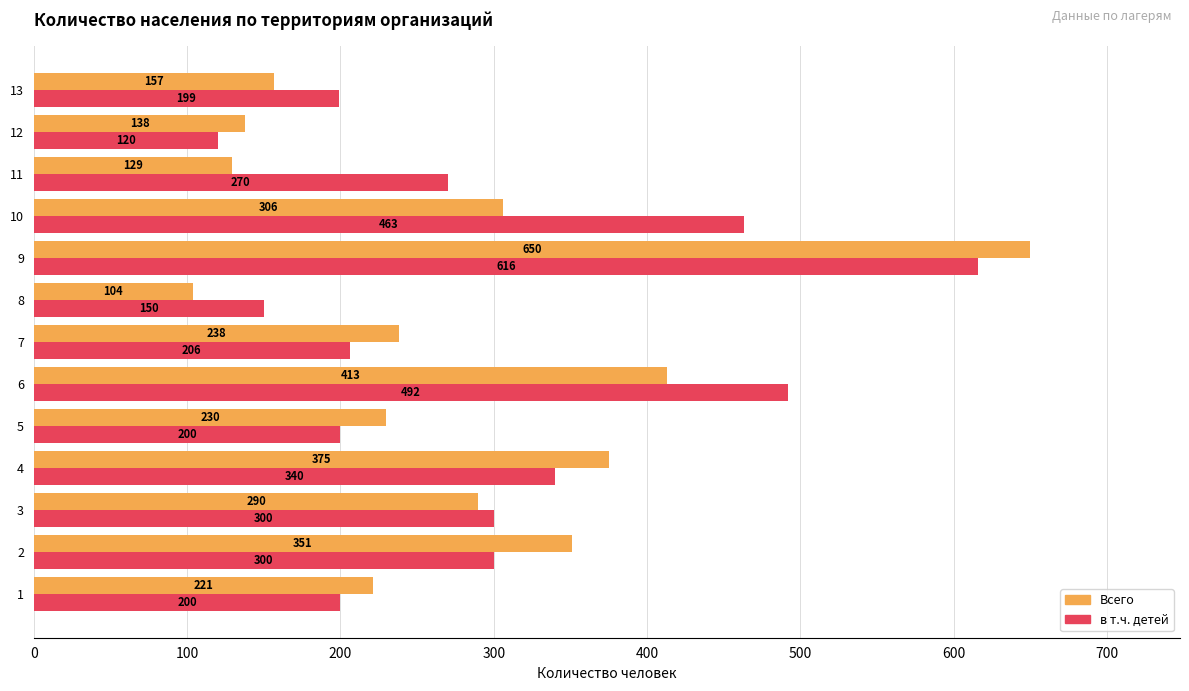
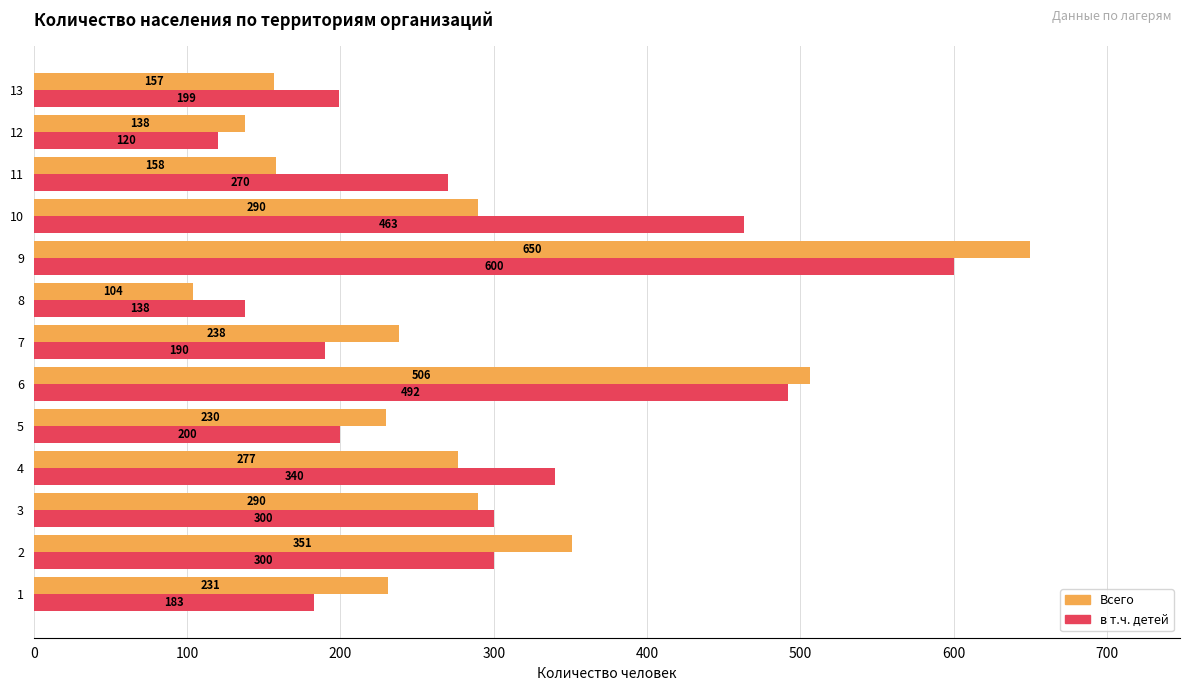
Всего, 11: 129 -> 158
Всего, 10: 306 -> 290
в т.ч. детей, 9: 616 -> 600
в т.ч. детей, 8: 150 -> 138
в т.ч. детей, 7: 206 -> 190
Всего, 6: 413 -> 506
Всего, 4: 375 -> 277
Всего, 1: 221 -> 231
в т.ч. детей, 1: 200 -> 183
